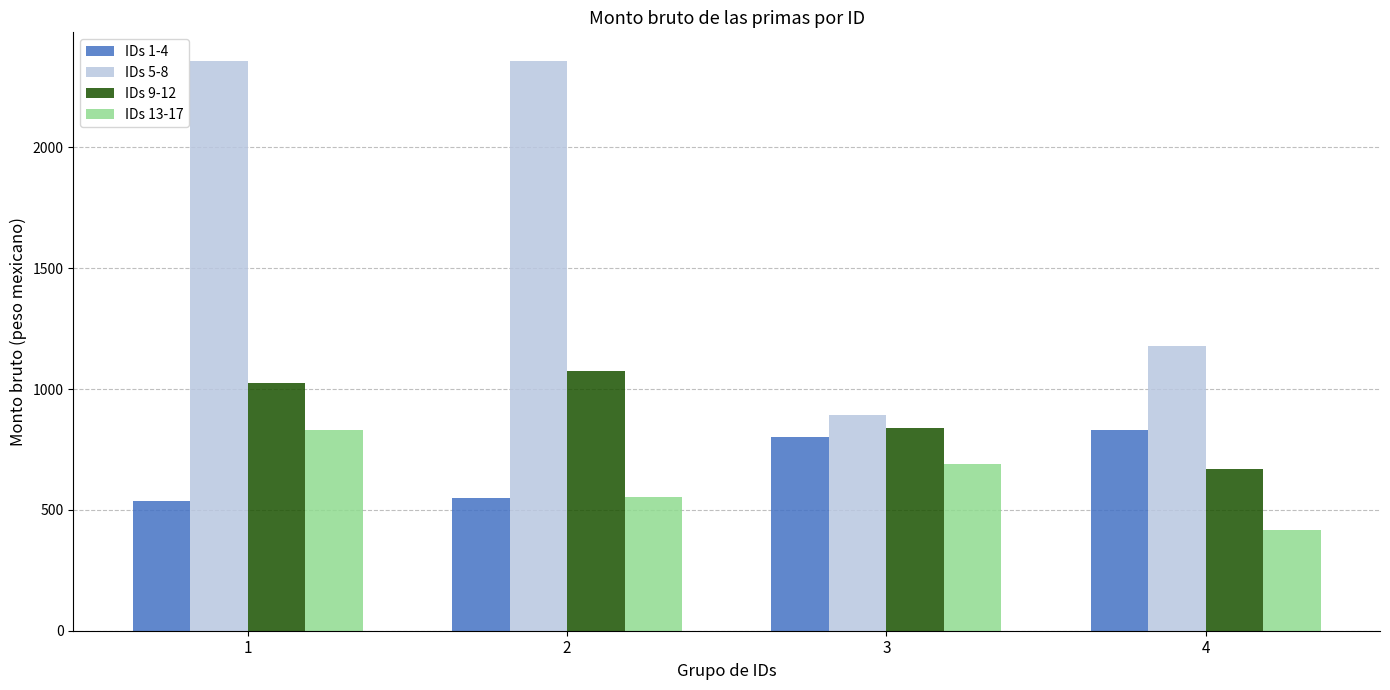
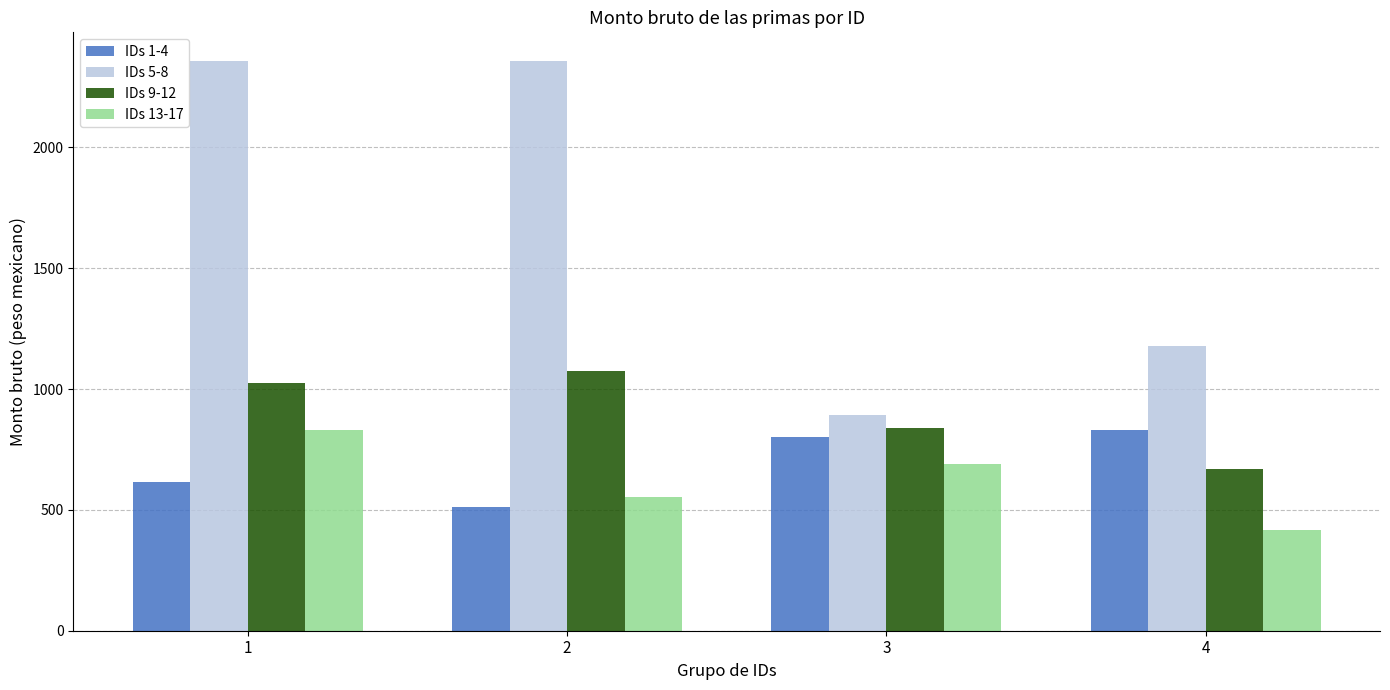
IDs 1-4, 1: 540 -> 620
IDs 1-4, 2: 550 -> 510
